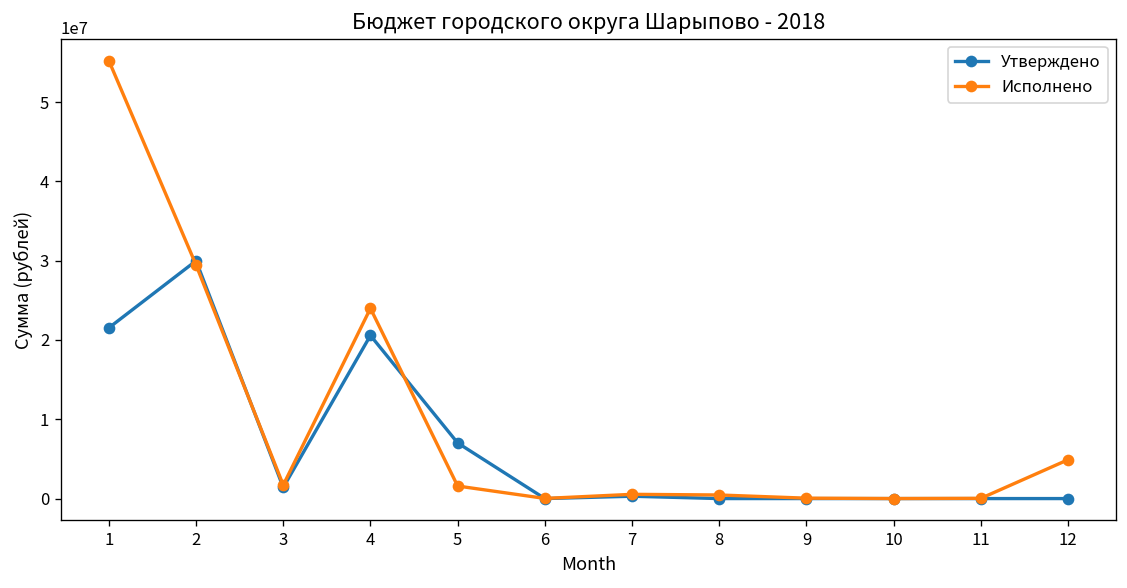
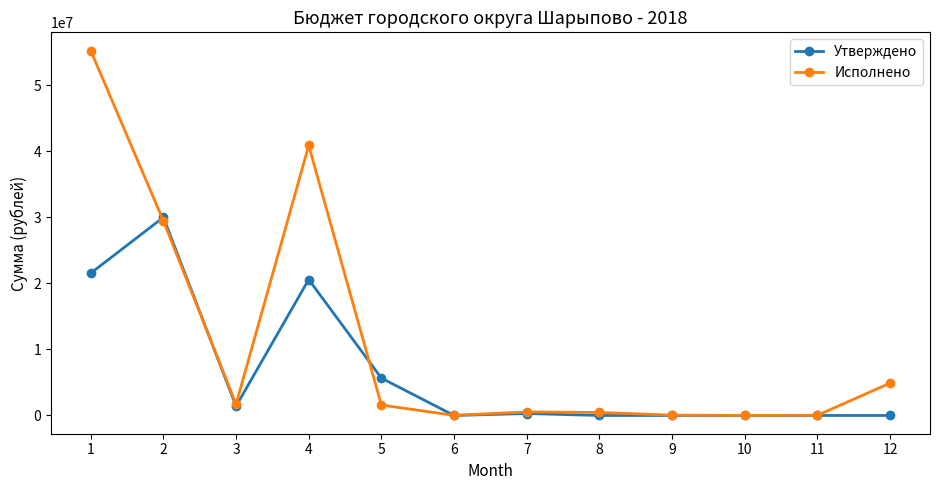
Исполнено, 4: 24000000 -> 41000000
Утверждено, 5: 7000000 -> 6000000
